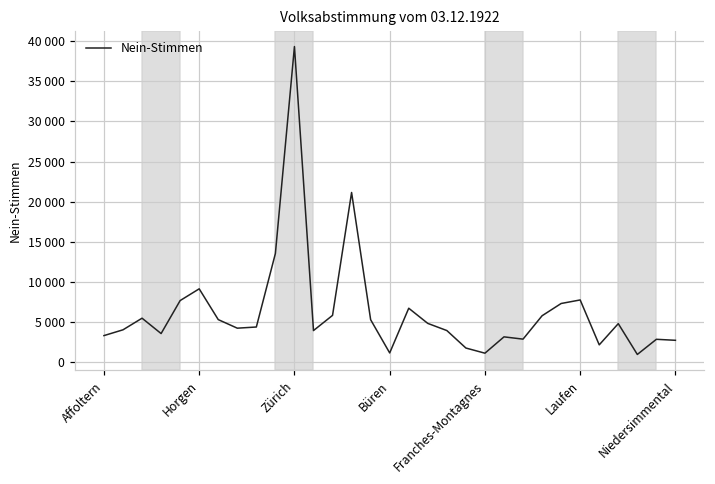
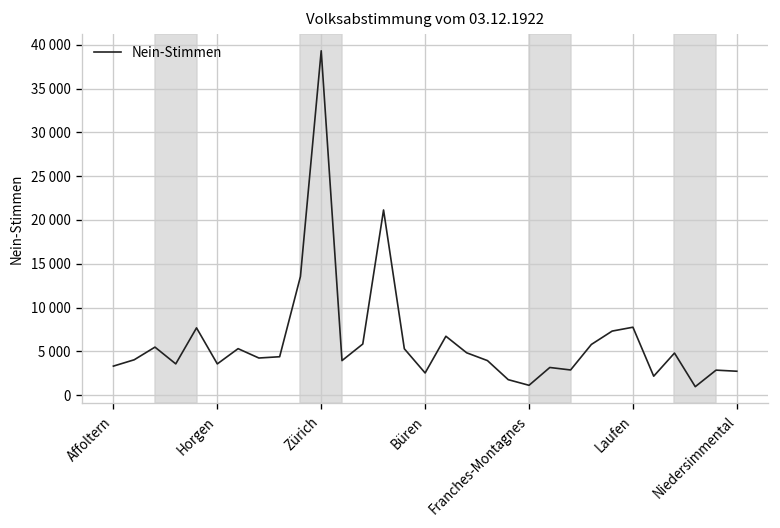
Horgen: 9000 -> 4000
Büren: 1000 -> 3000
